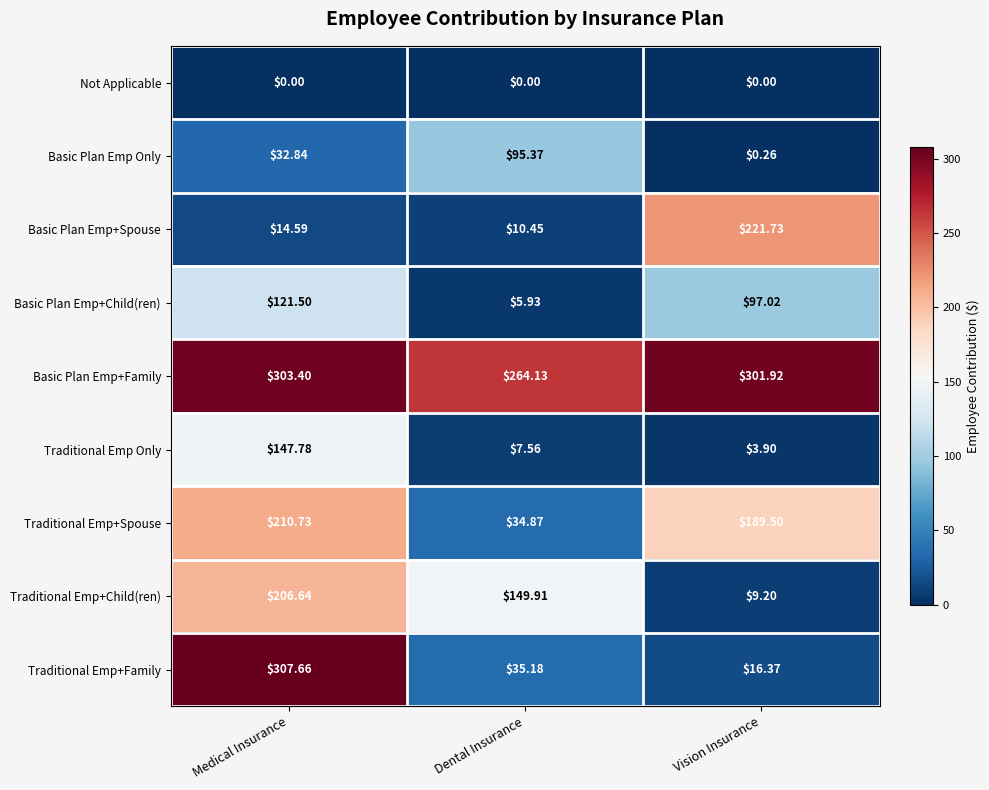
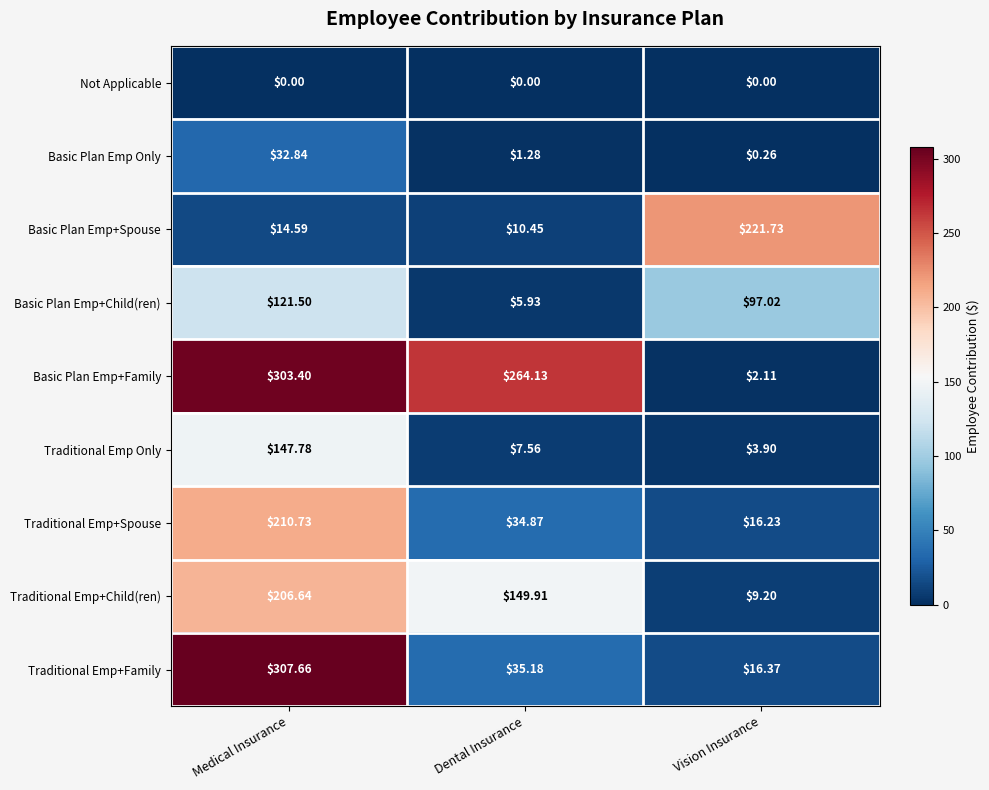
Basic Plan Emp Only, Dental Insurance: $95.37 -> $1.28
Basic Plan Emp+Family, Vision Insurance: $301.92 -> $2.11
Traditional Emp+Spouse, Vision Insurance: $189.50 -> $16.23
